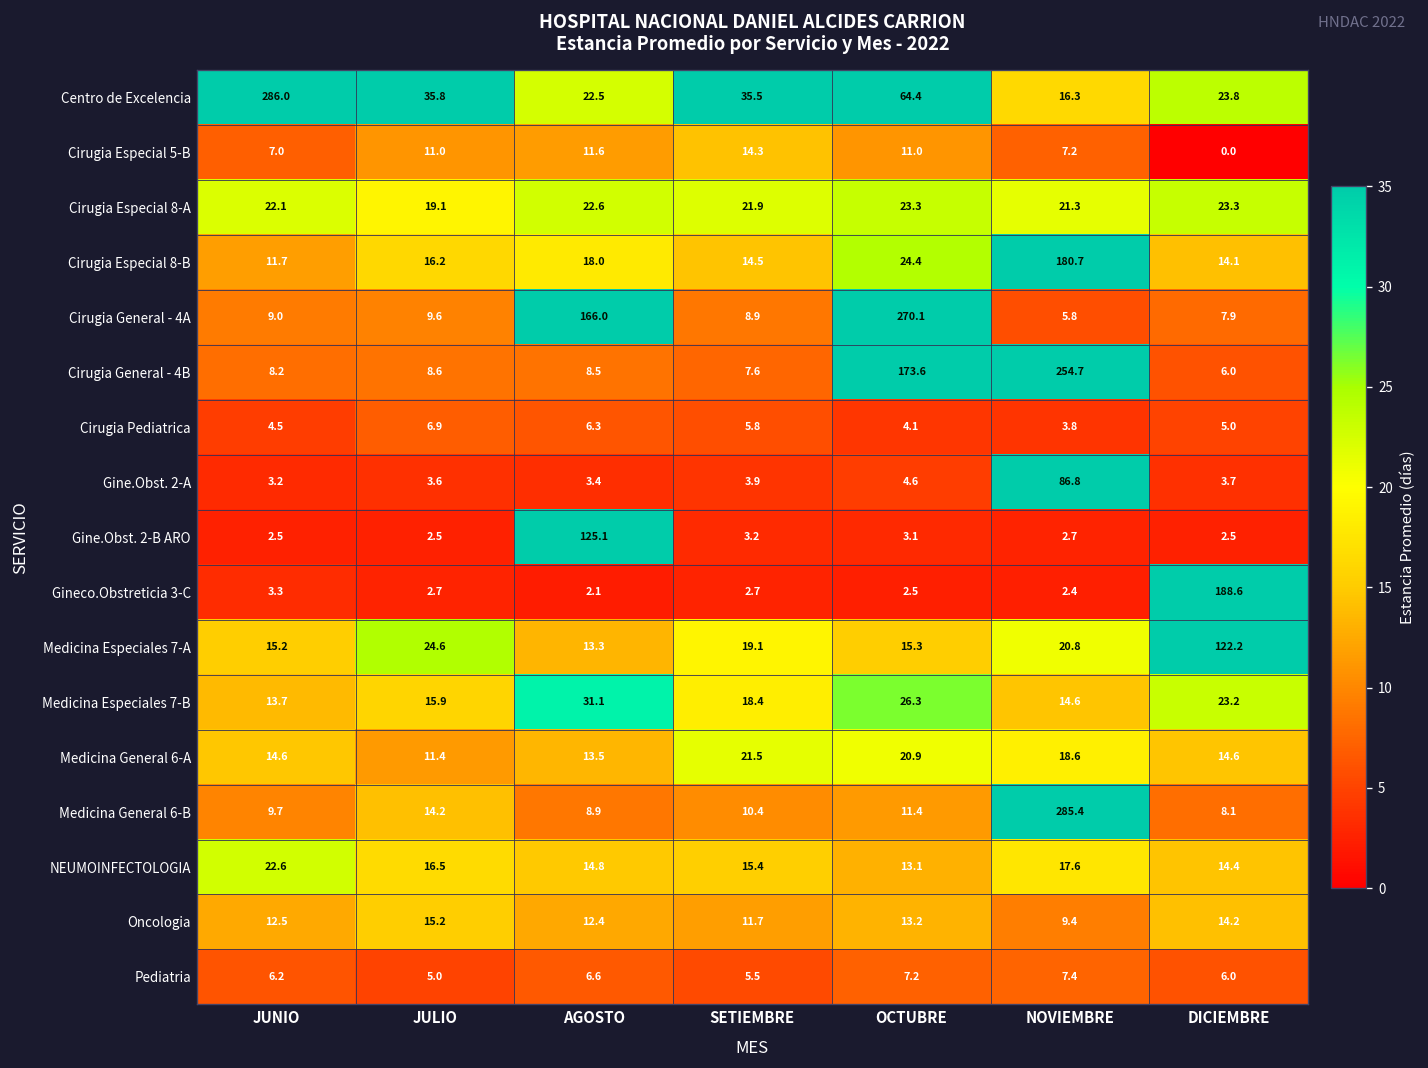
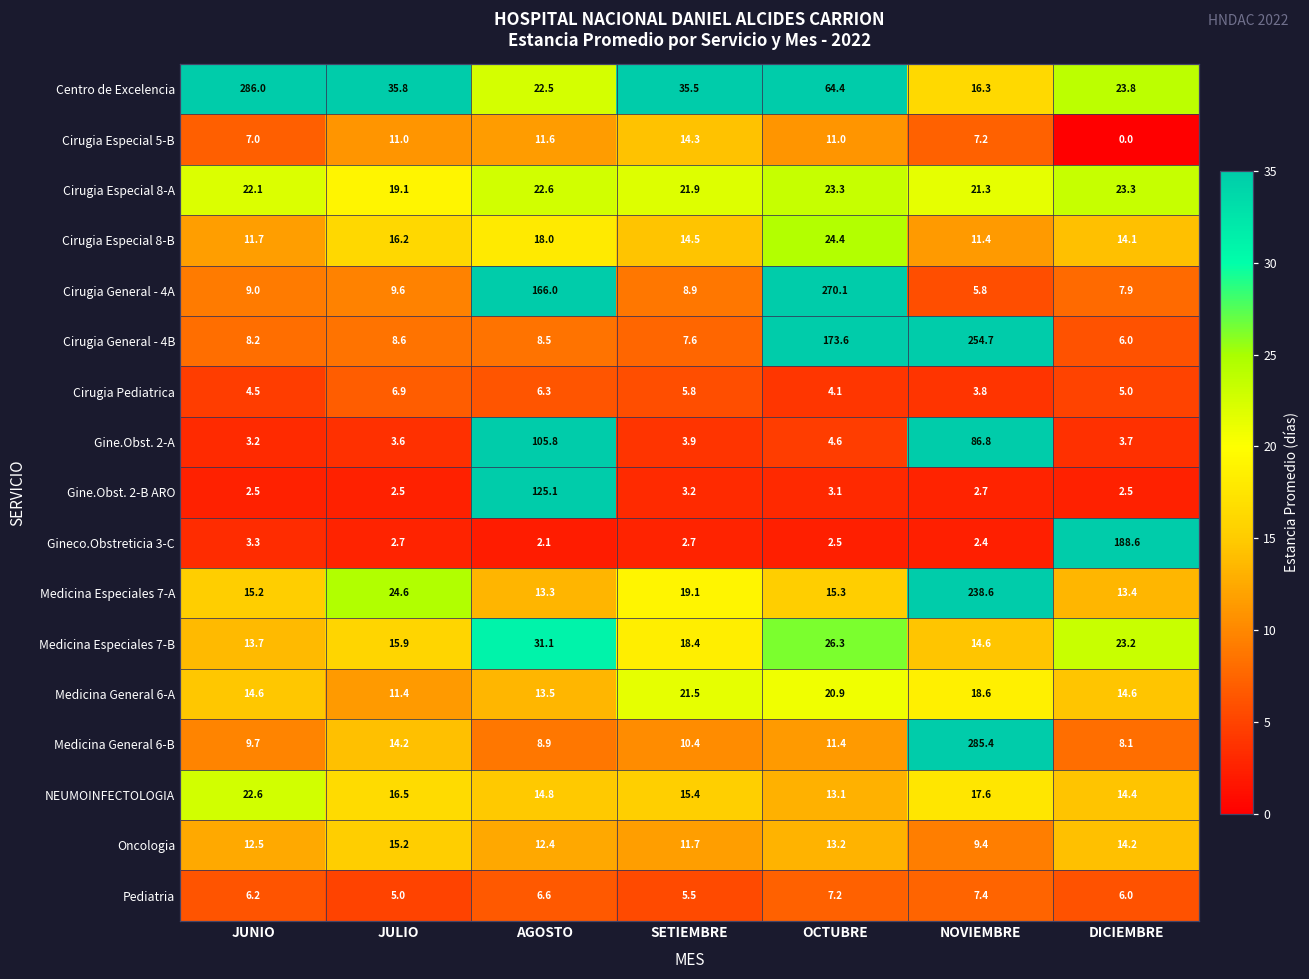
Cirugia Especial 8-B, NOVIEMBRE: 180.7 -> 11.4
Gine.Obst. 2-A, AGOSTO: 3.4 -> 105.8
Medicina Especiales 7-A, NOVIEMBRE: 20.8 -> 238.6
Medicina Especiales 7-A, DICIEMBRE: 122.2 -> 13.4
